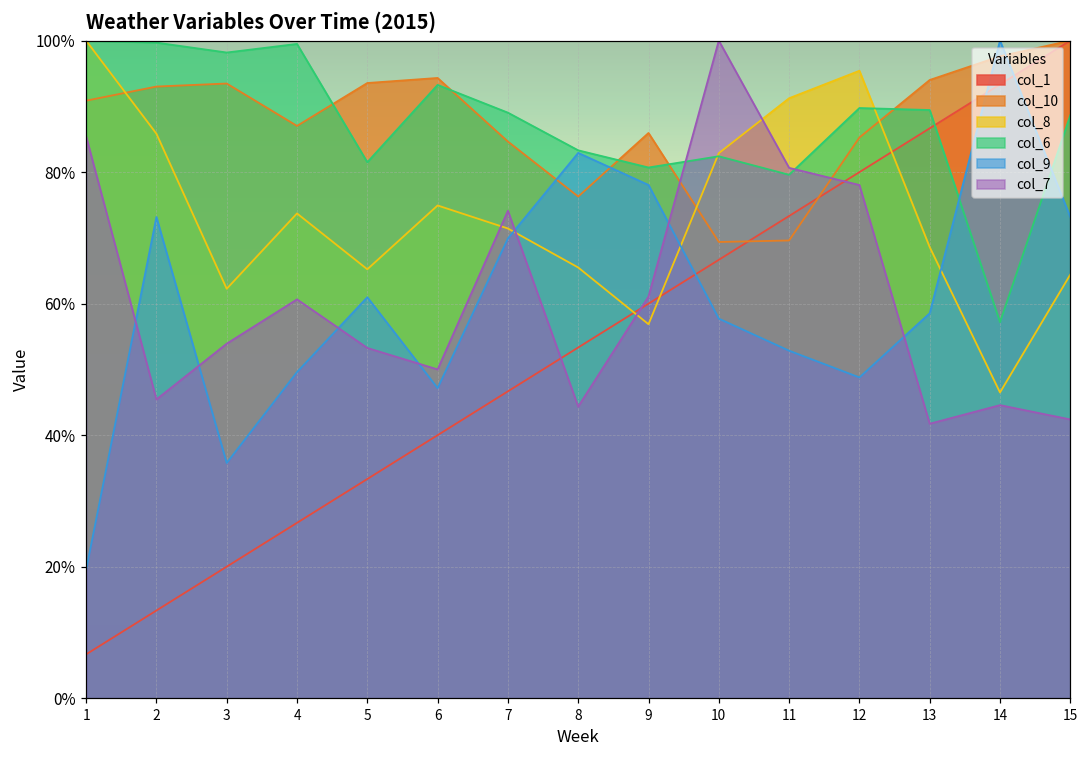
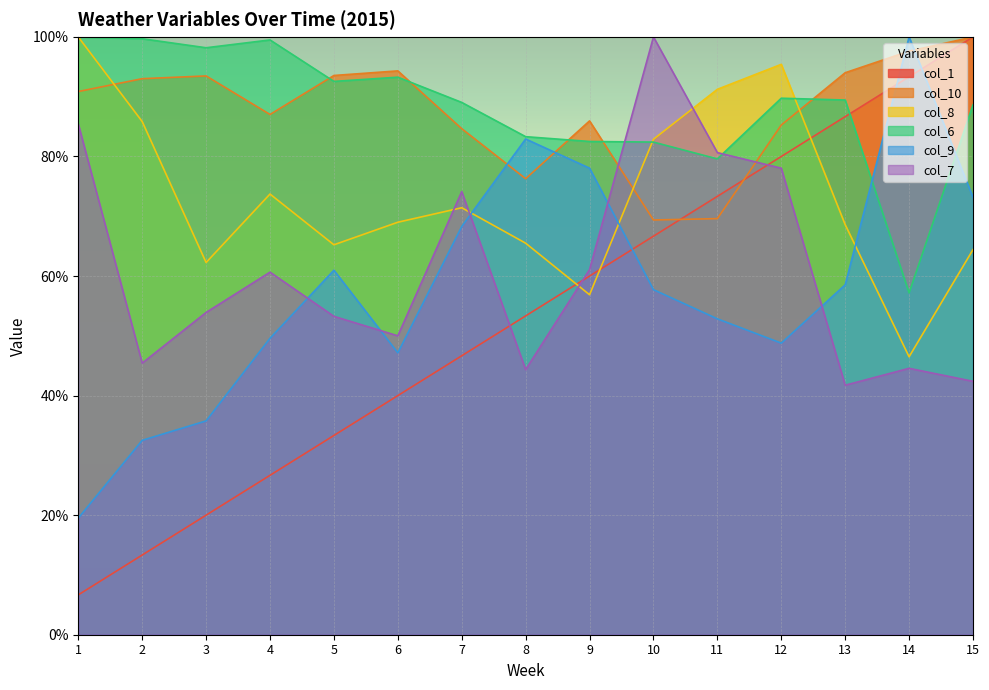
col_9, 2: 73% -> 33%
col_6, 5: 82% -> 93%
col_8, 6: 75% -> 69%
col_9, 7: 70% -> 68%
col_6, 9: 81% -> 83%
